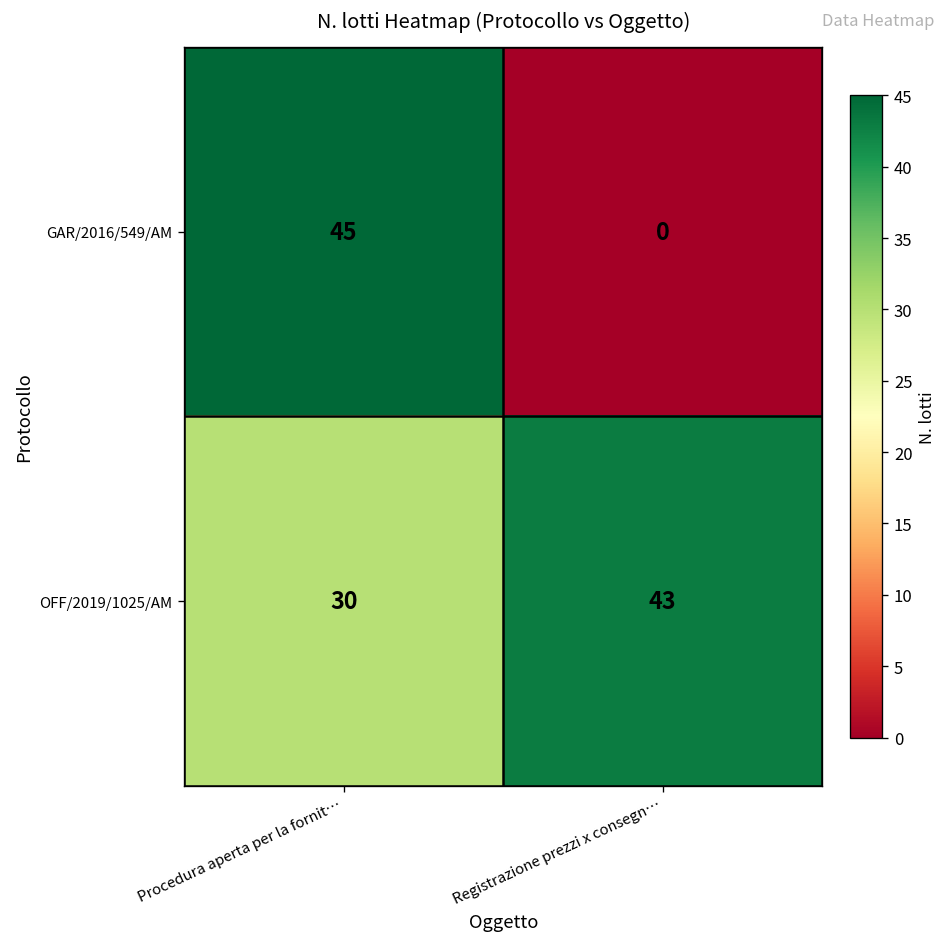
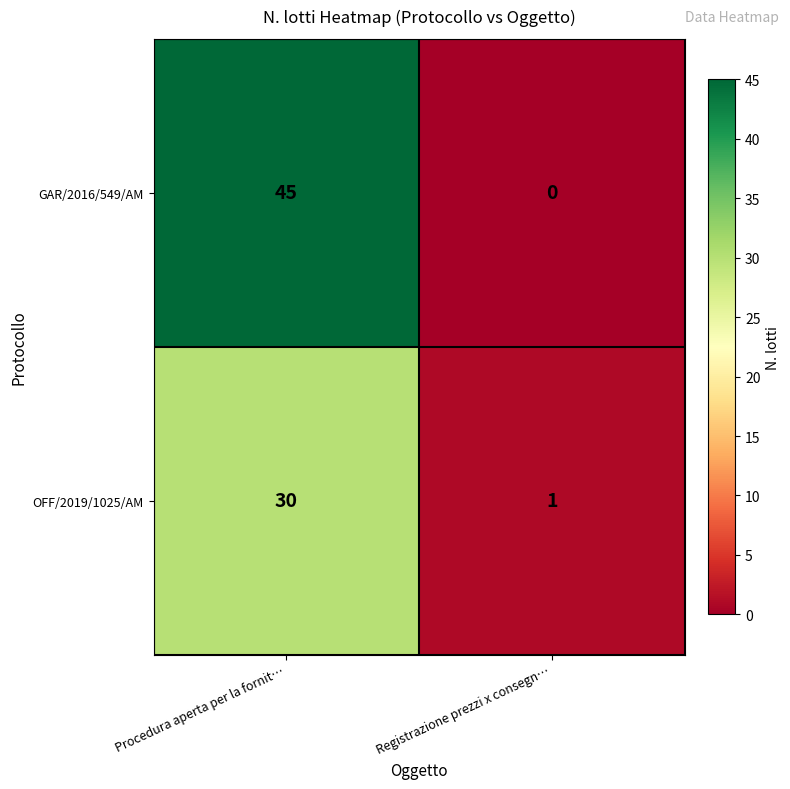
OFF/2019/1025/AM, Registrazione prezzi x consegn…: 43 -> 1
